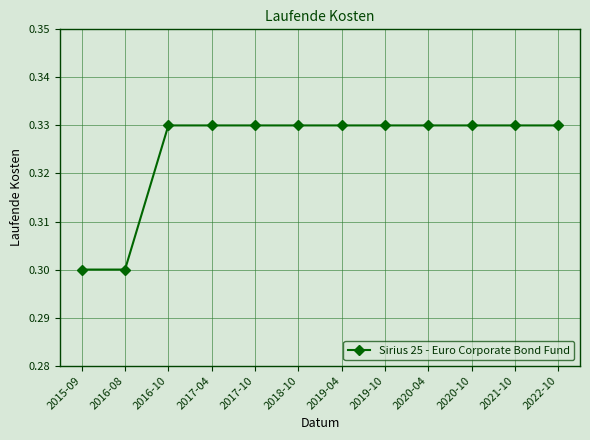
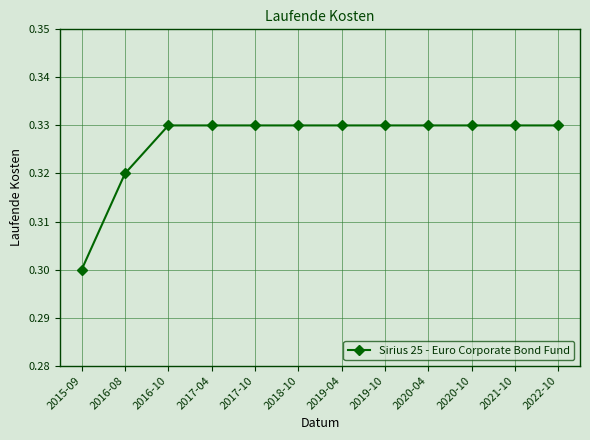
2016-08: 0.30 -> 0.32
